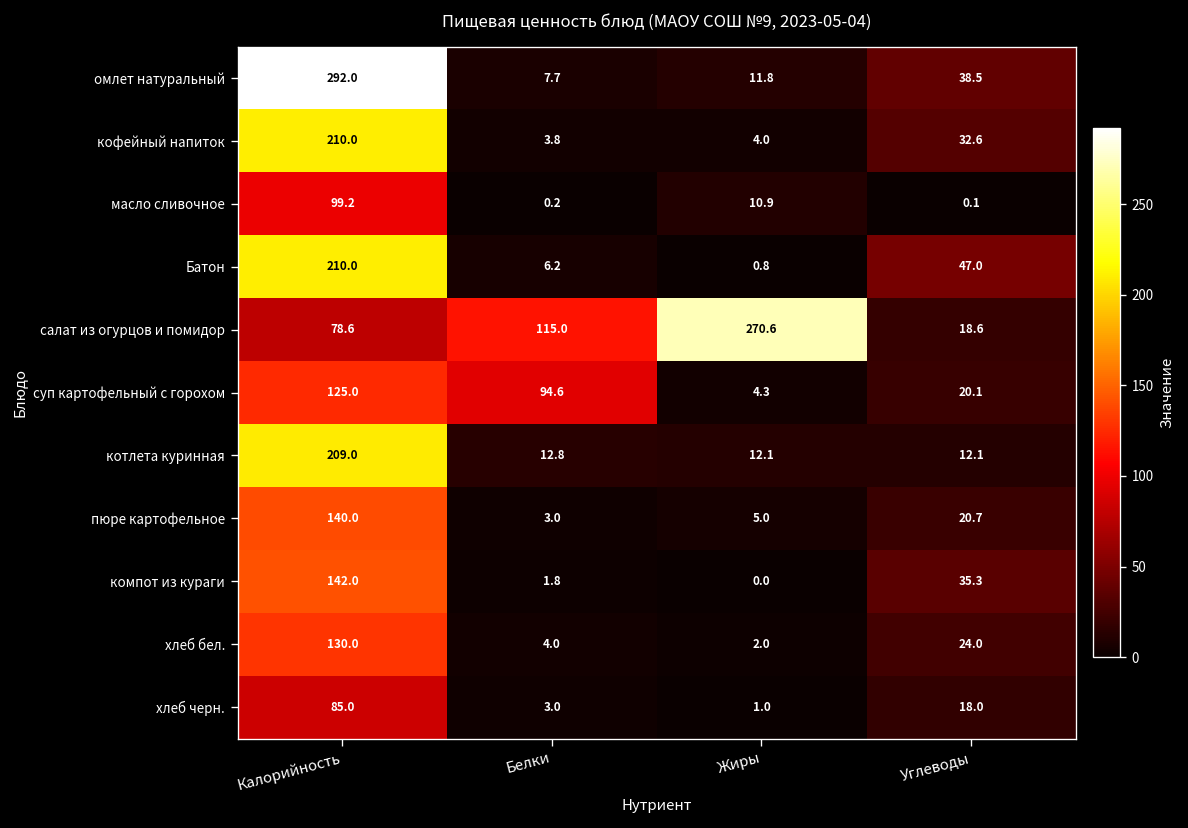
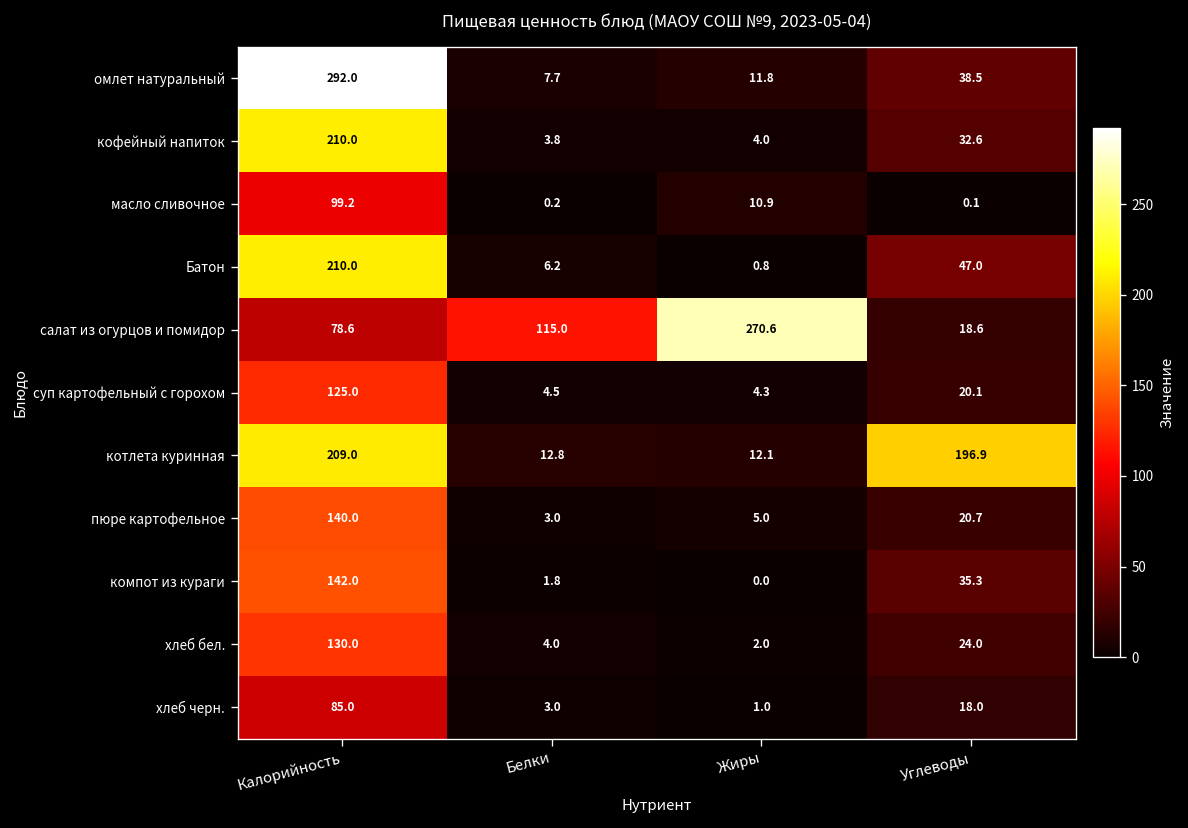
суп картофельный с горохом, Белки: 94.6 -> 4.5
котлета куринная, Углеводы: 12.1 -> 196.9
